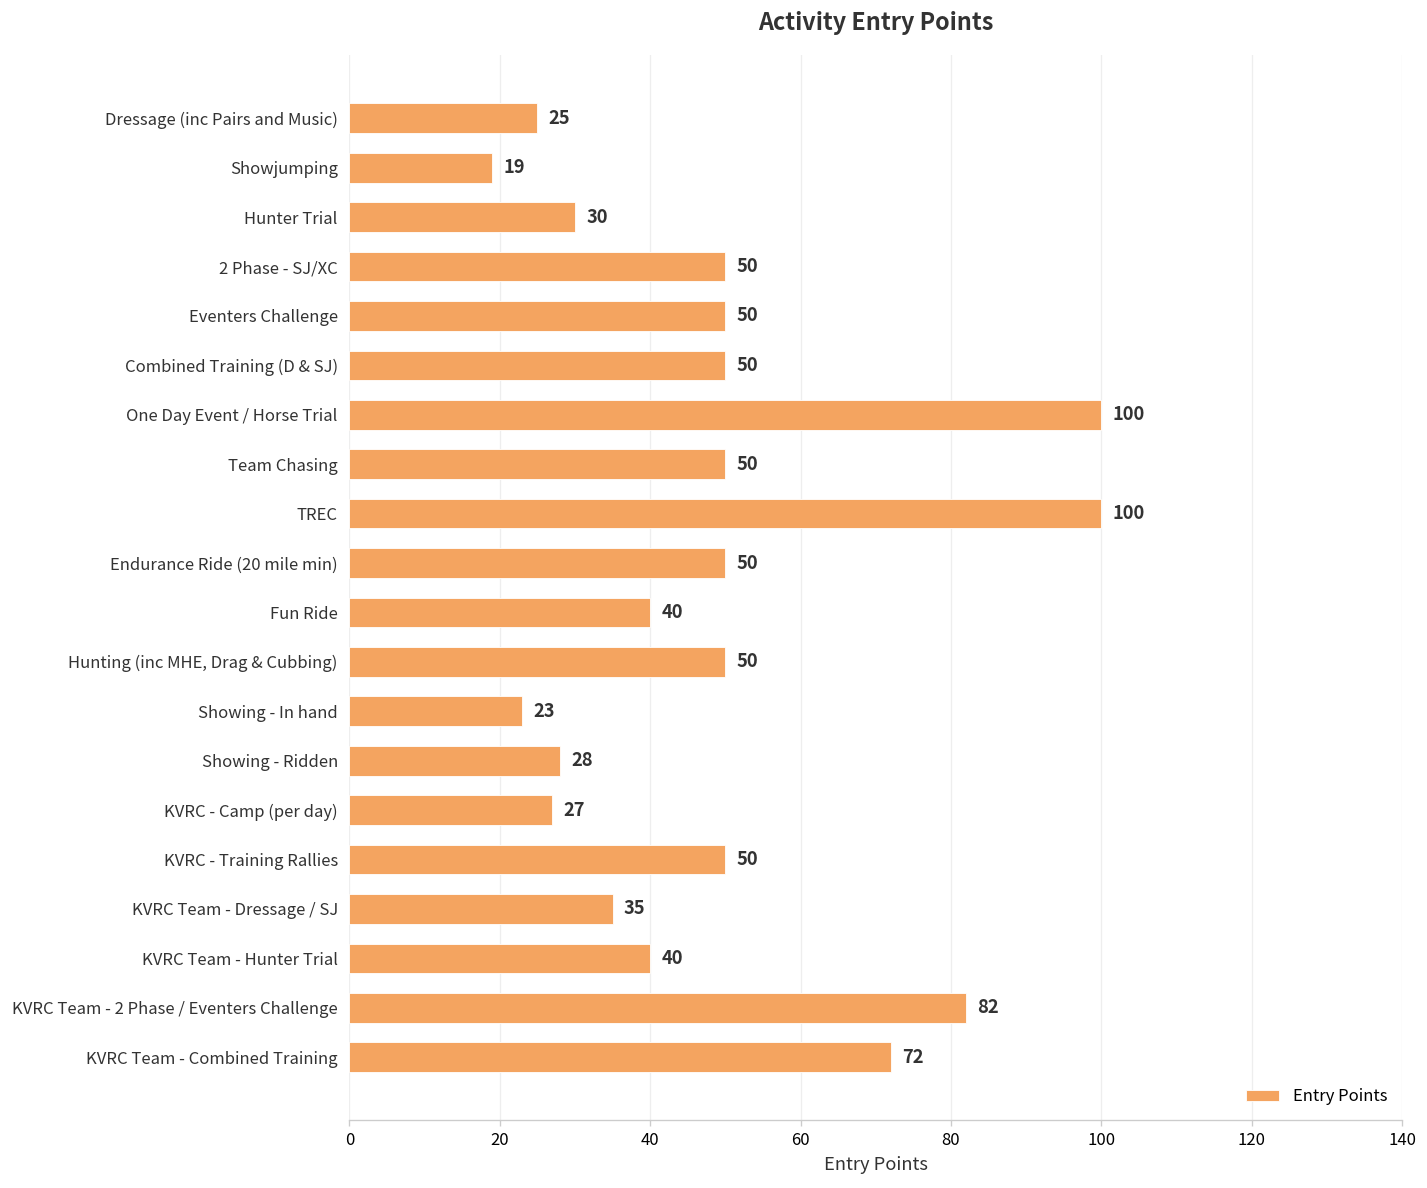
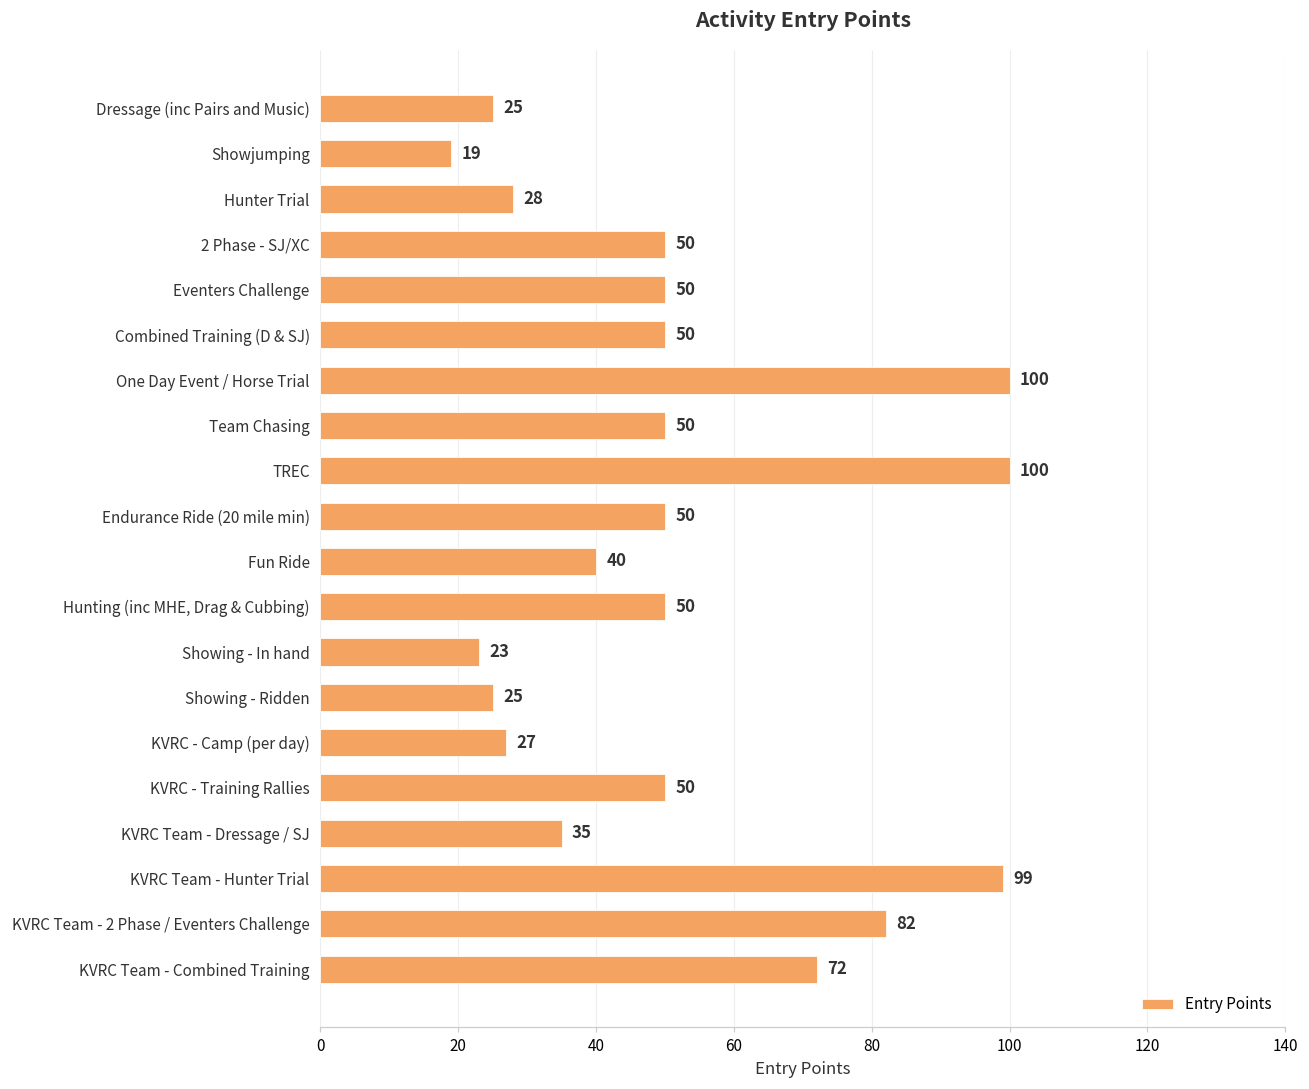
Hunter Trial: 30 -> 28
Showing - Ridden: 28 -> 25
KVRC Team - Hunter Trial: 40 -> 99
